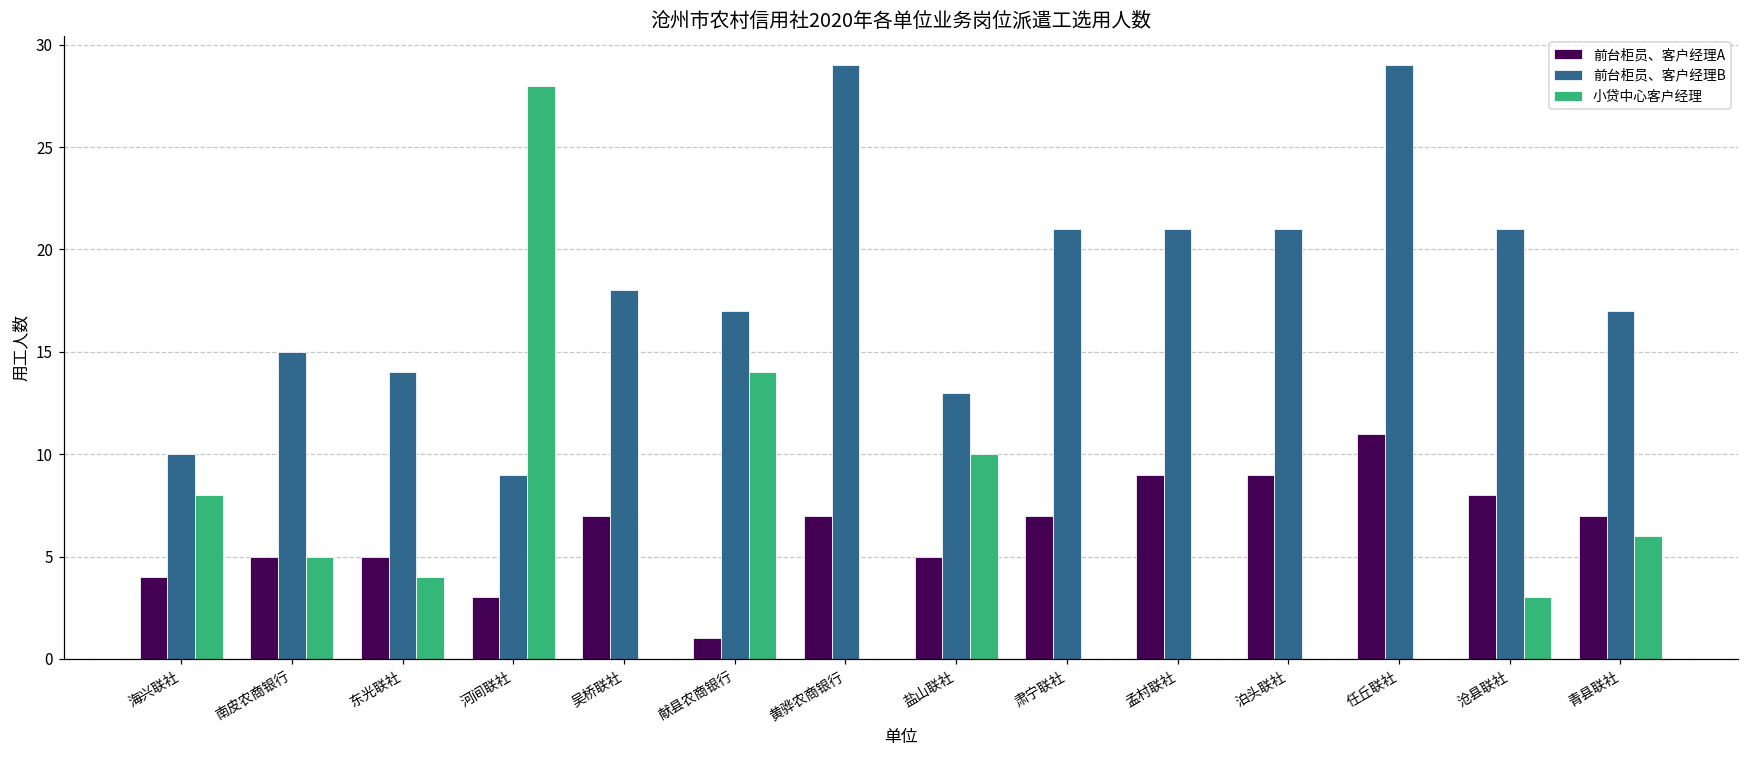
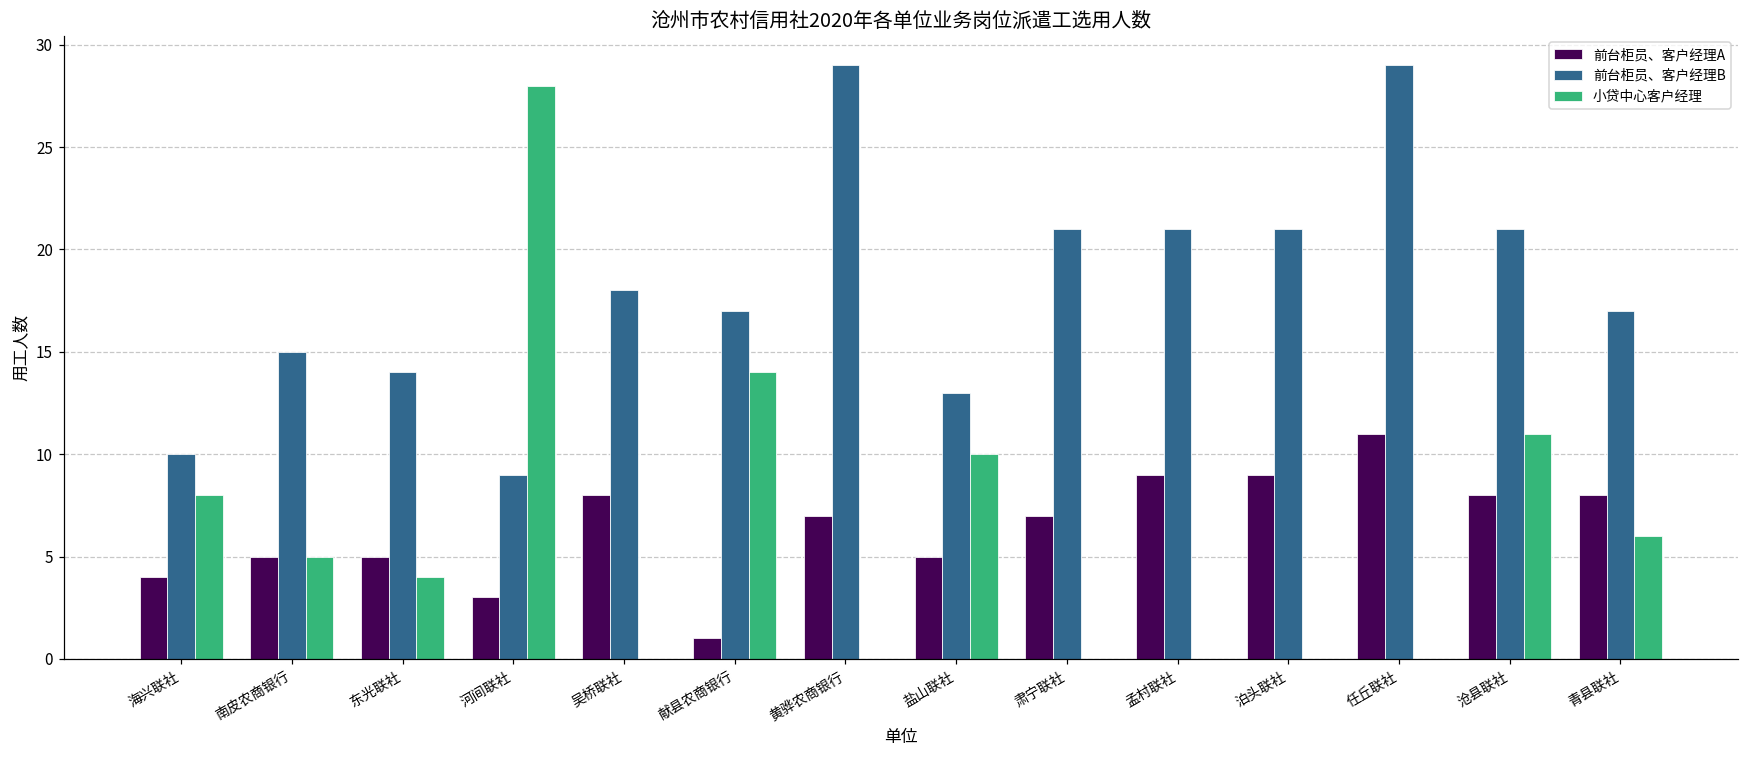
前台柜员、客户经理A, 吴桥联社: 7 -> 8
小贷中心客户经理, 沧县联社: 3 -> 11
前台柜员、客户经理A, 青县联社: 7 -> 8
